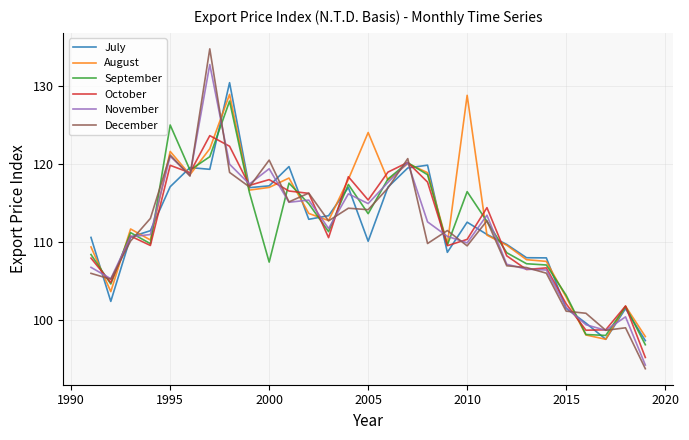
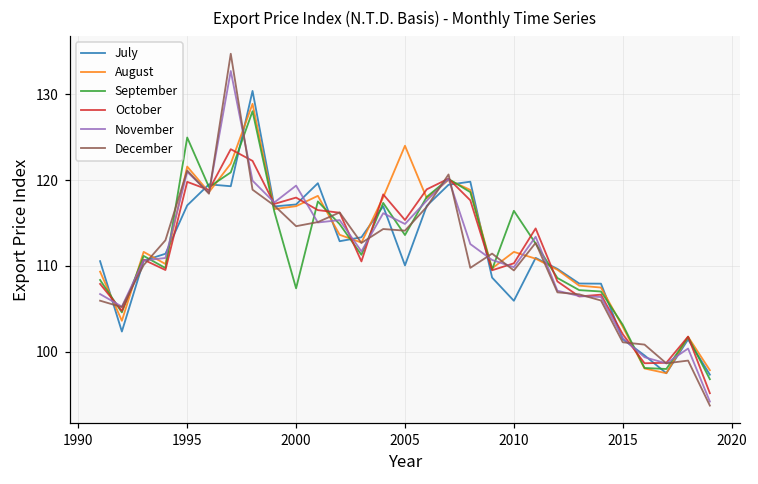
December, 2000: 120 -> 115
July, 2010: 113 -> 106
August, 2010: 129 -> 112
